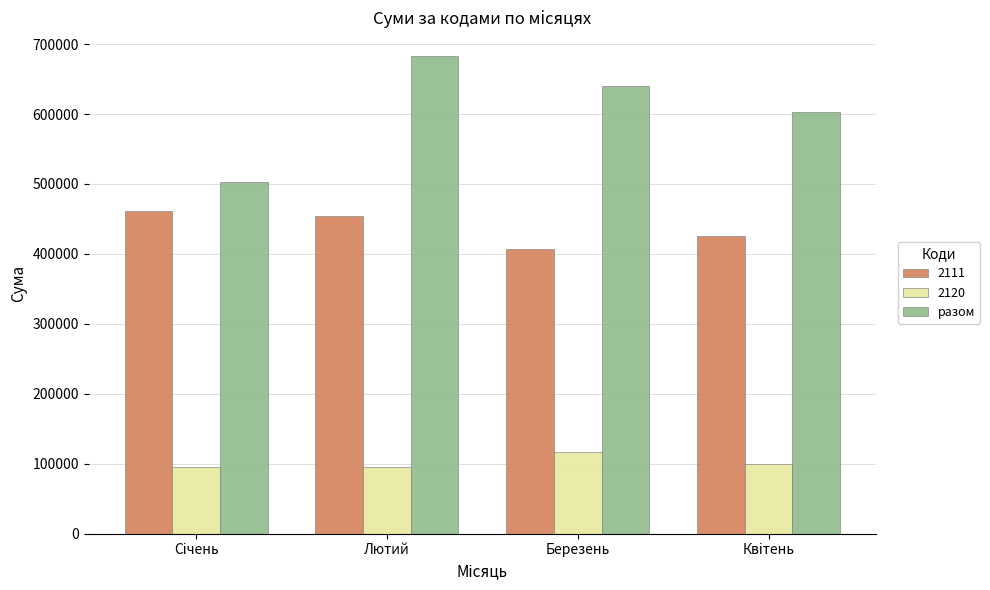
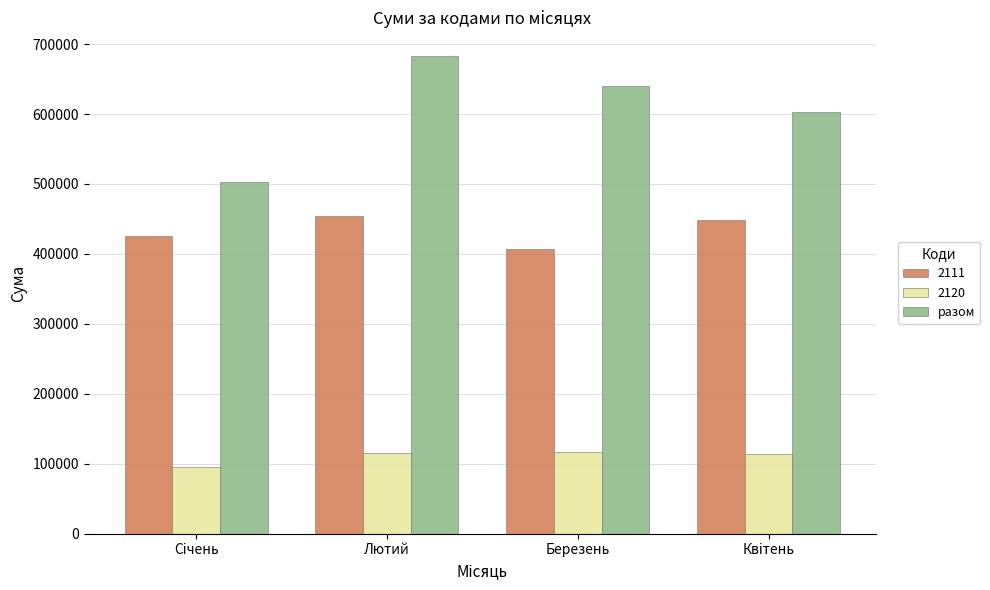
2111, Січень: 460000 -> 430000
2120, Лютий: 100000 -> 110000
2111, Квітень: 430000 -> 450000
2120, Квітень: 100000 -> 110000
